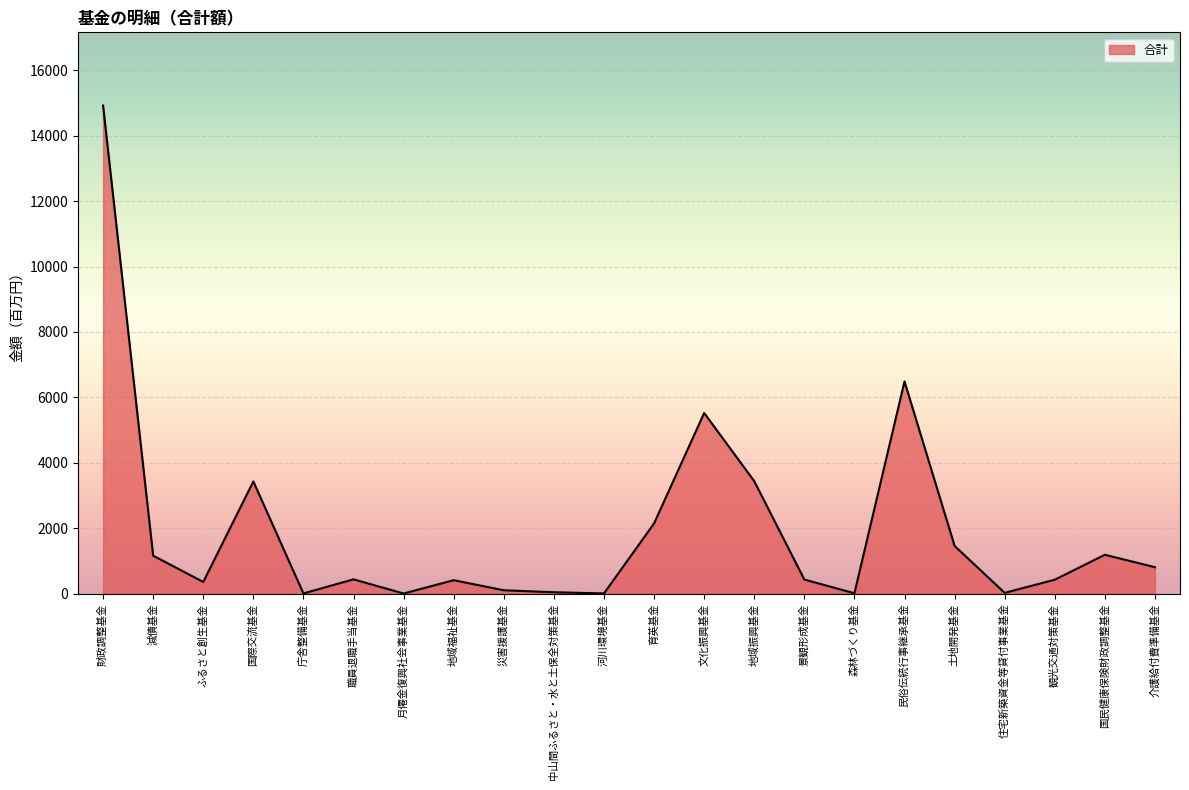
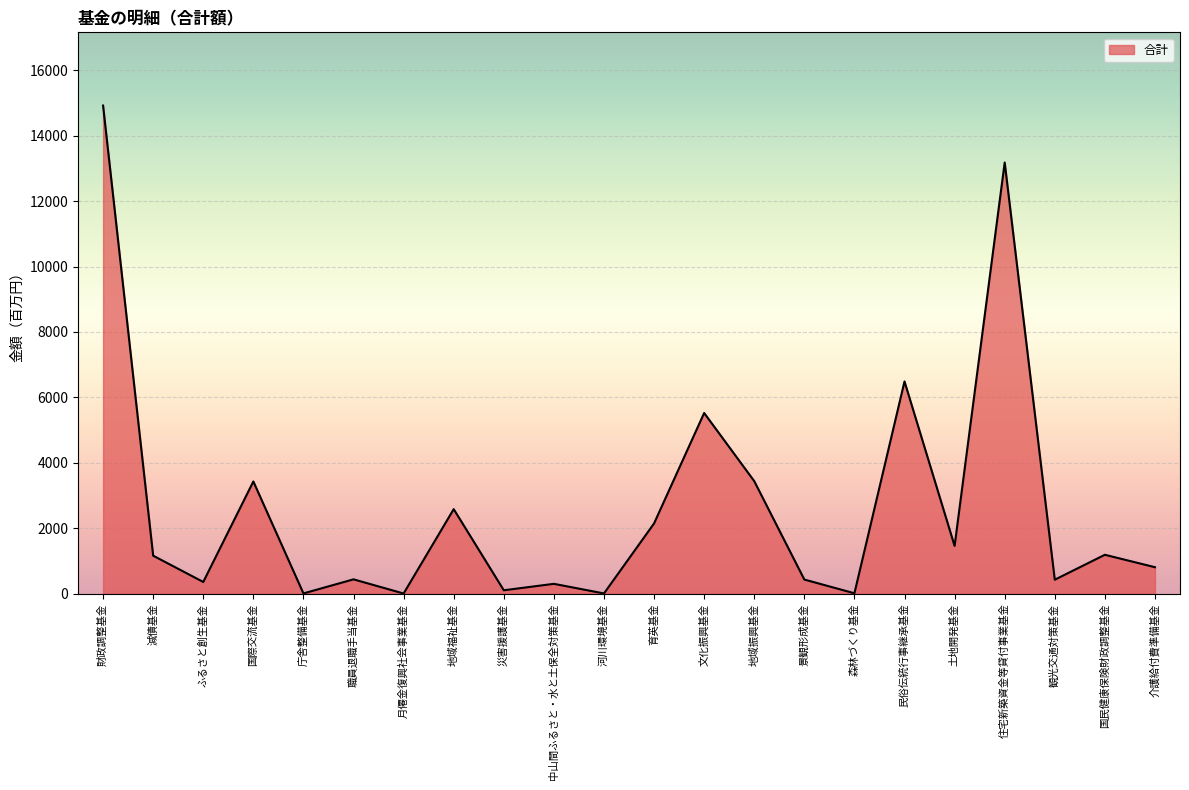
地域福祉基金: 400 -> 2600
中山間ふるさと・水と土保全対策基金: 0 -> 300
住宅新築資金等貸付事業基金: 0 -> 13200
